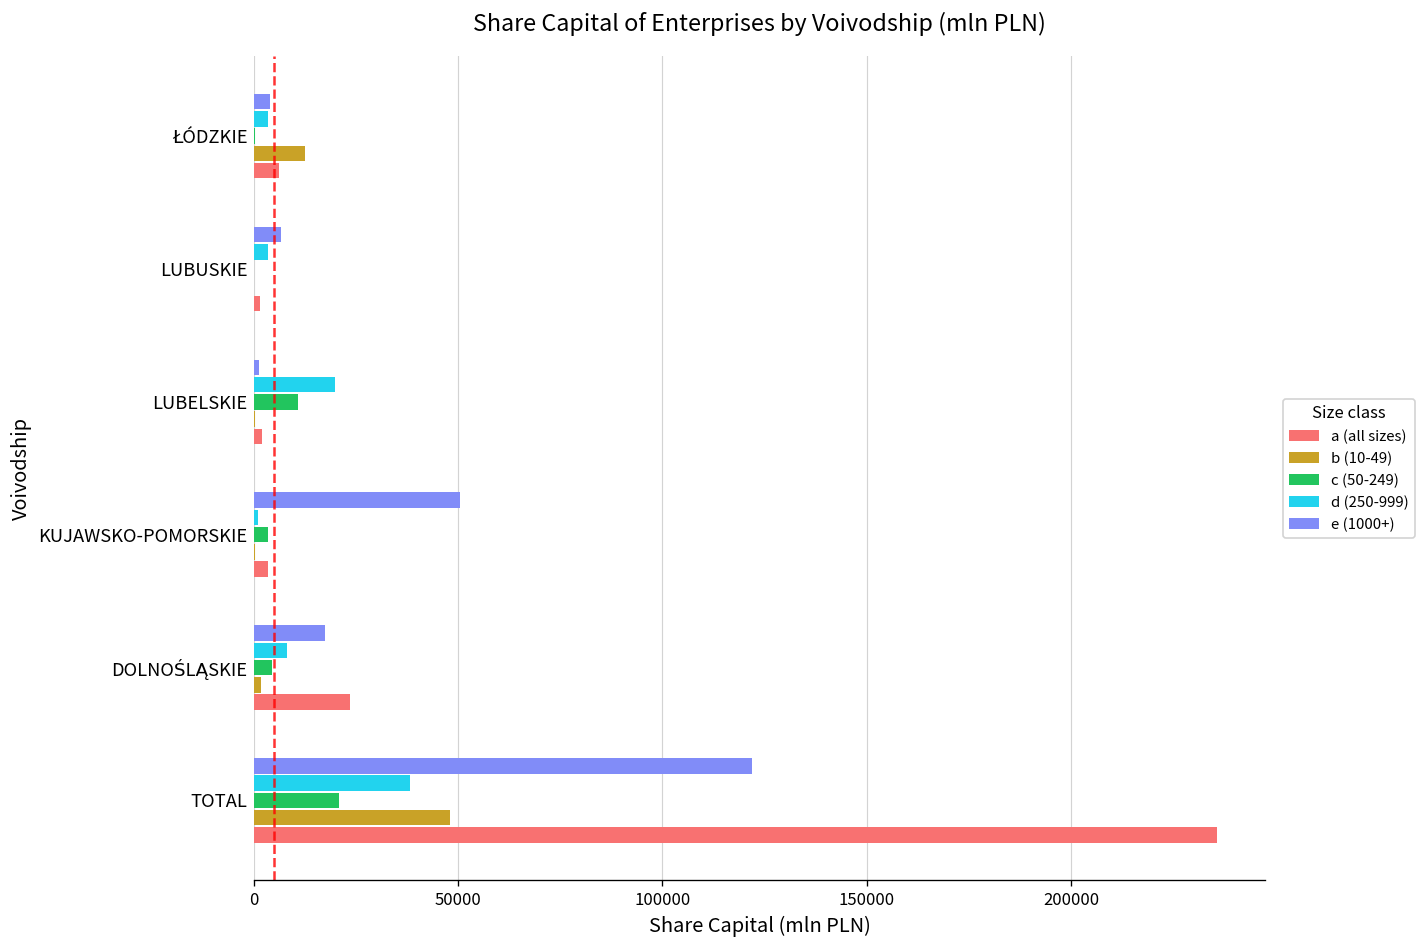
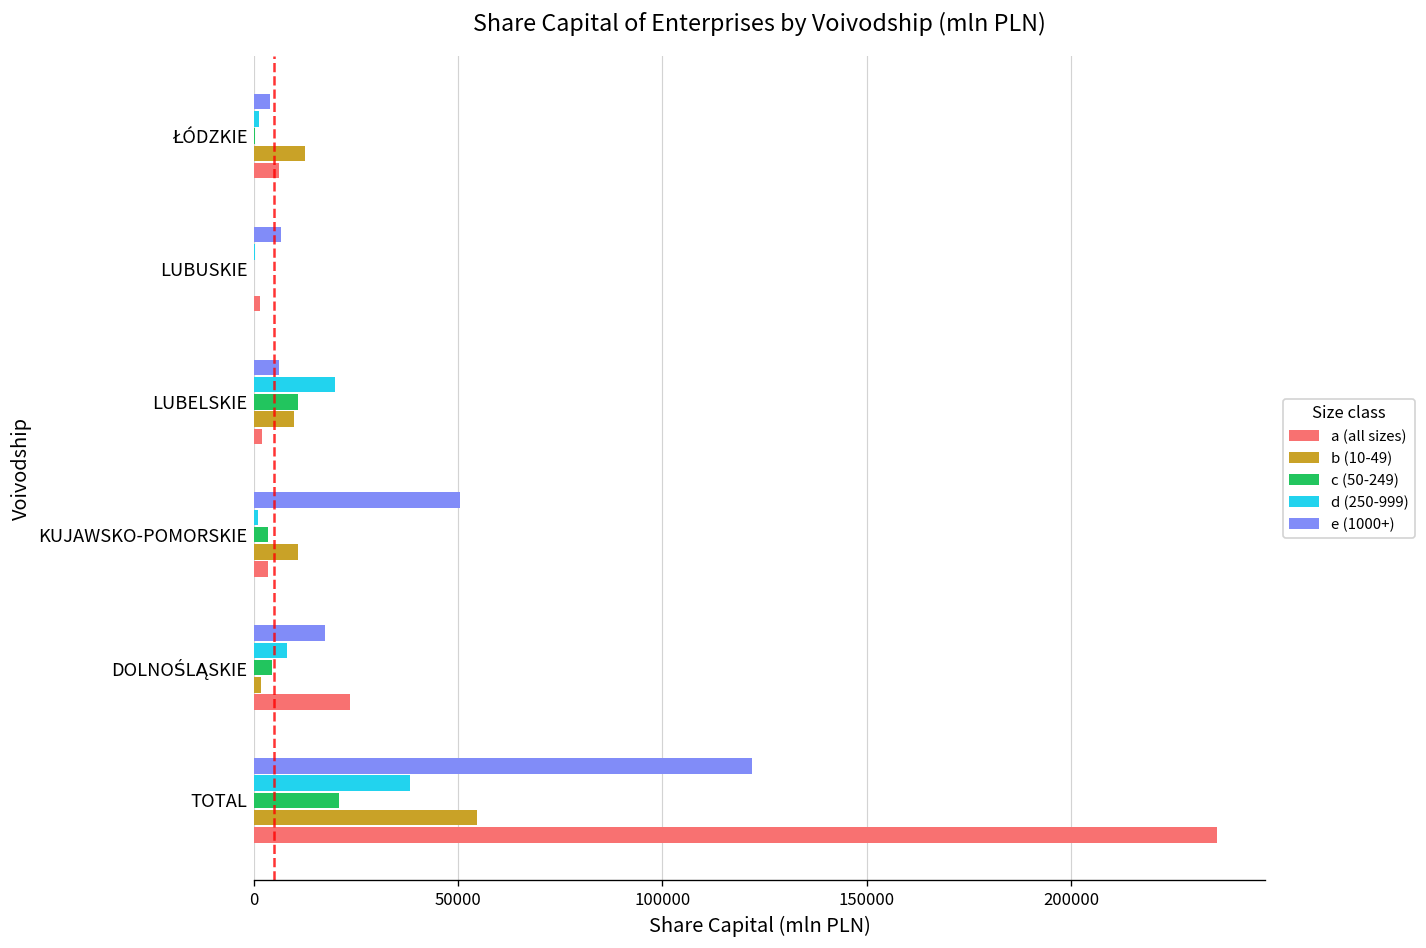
d (250-999), ŁÓDZKIE: 4000 -> 1000
d (250-999), LUBUSKIE: 4000 -> 0
e (1000+), LUBELSKIE: 1000 -> 6000
b (10-49), LUBELSKIE: 0 -> 10000
b (10-49), KUJAWSKO-POMORSKIE: 0 -> 11000
b (10-49), TOTAL: 48000 -> 55000
